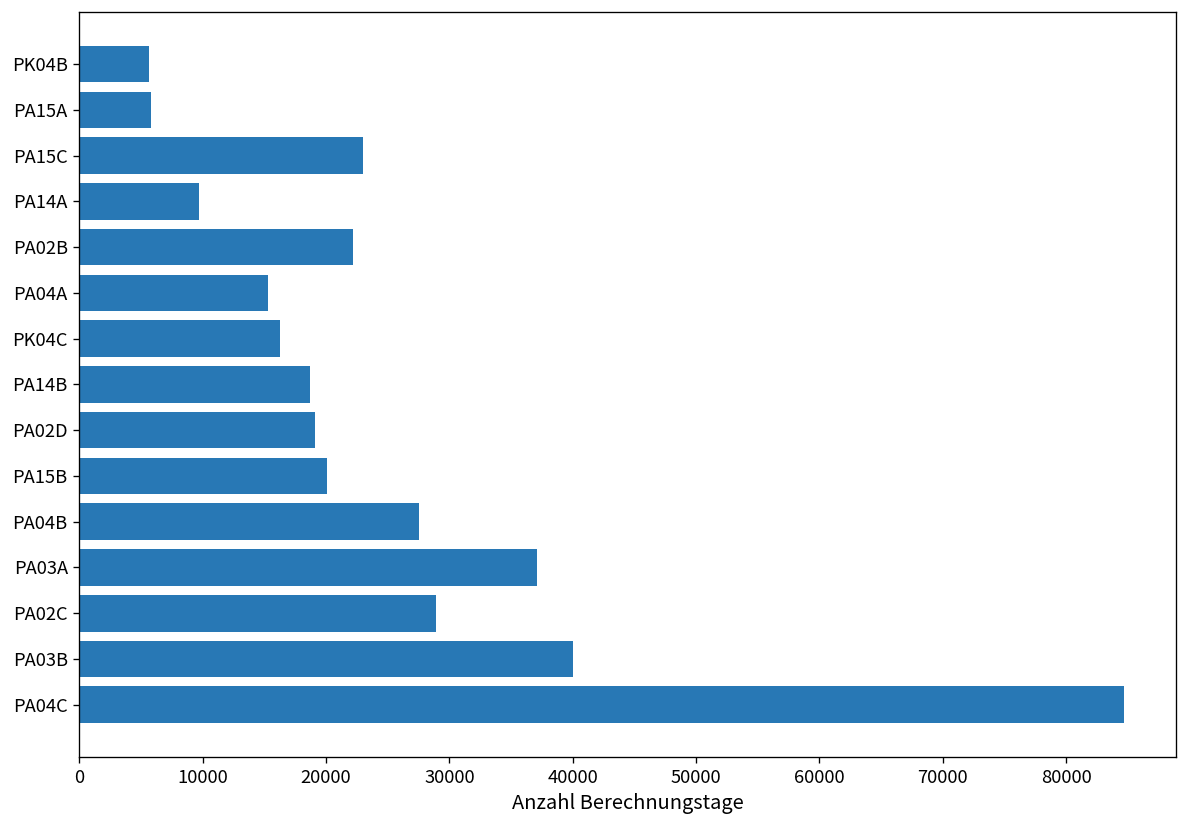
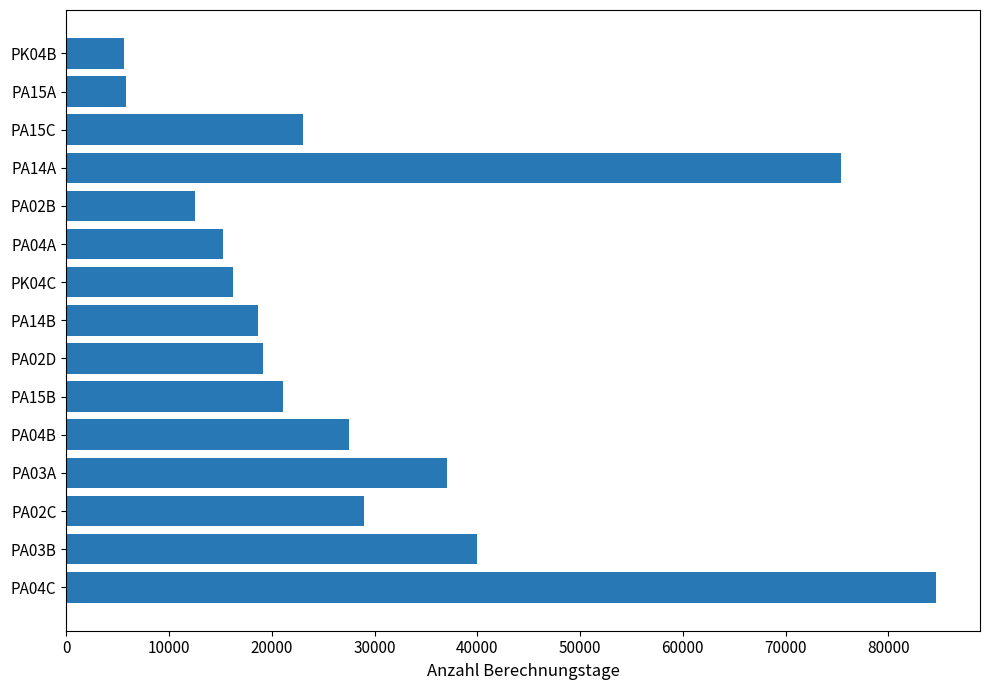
PA14A: 9700 -> 75400
PA02B: 22200 -> 12600
PA15B: 20100 -> 21100
